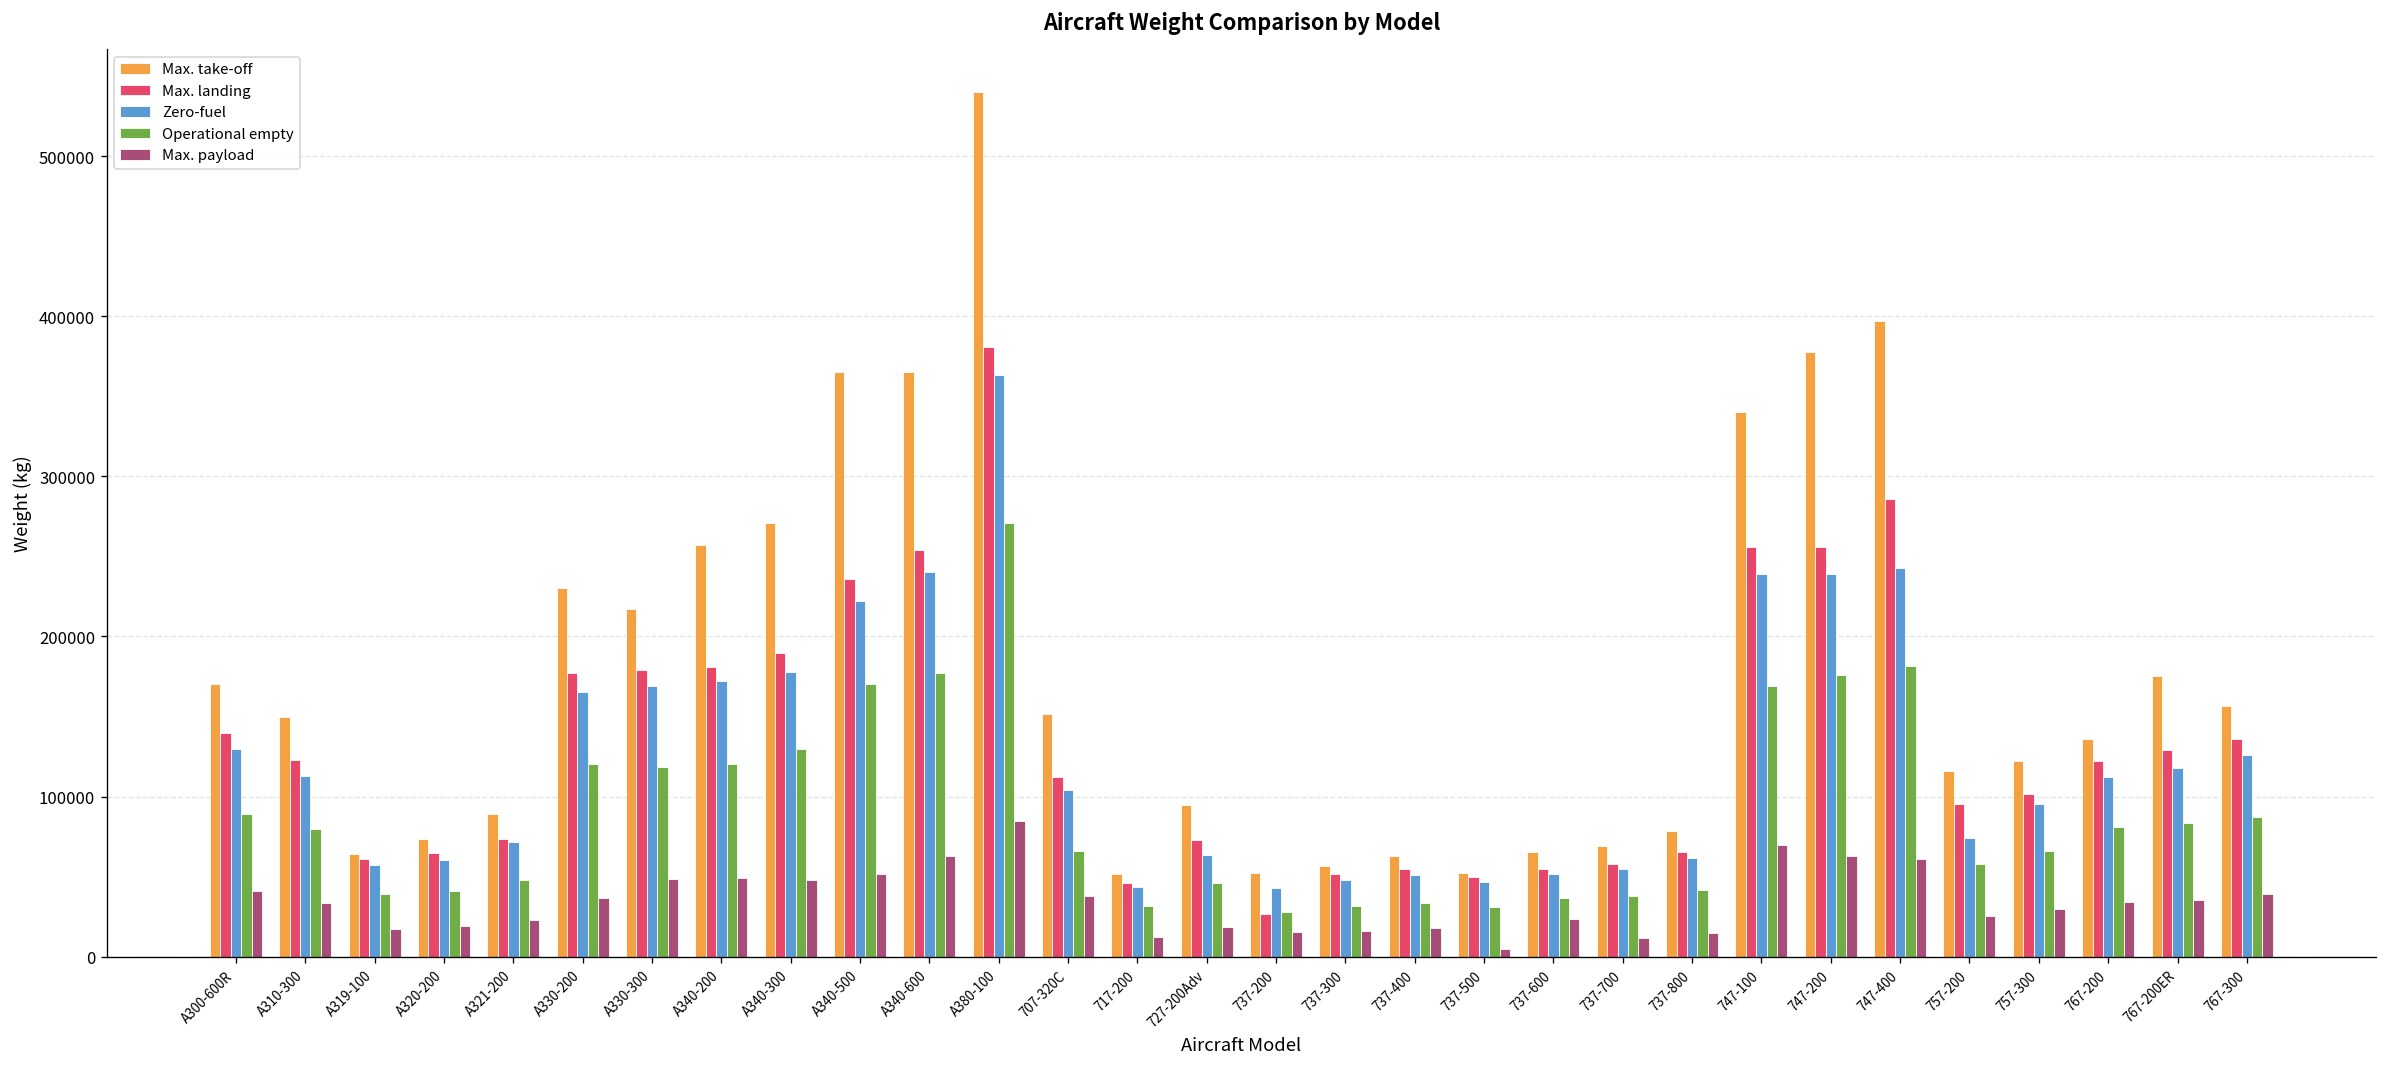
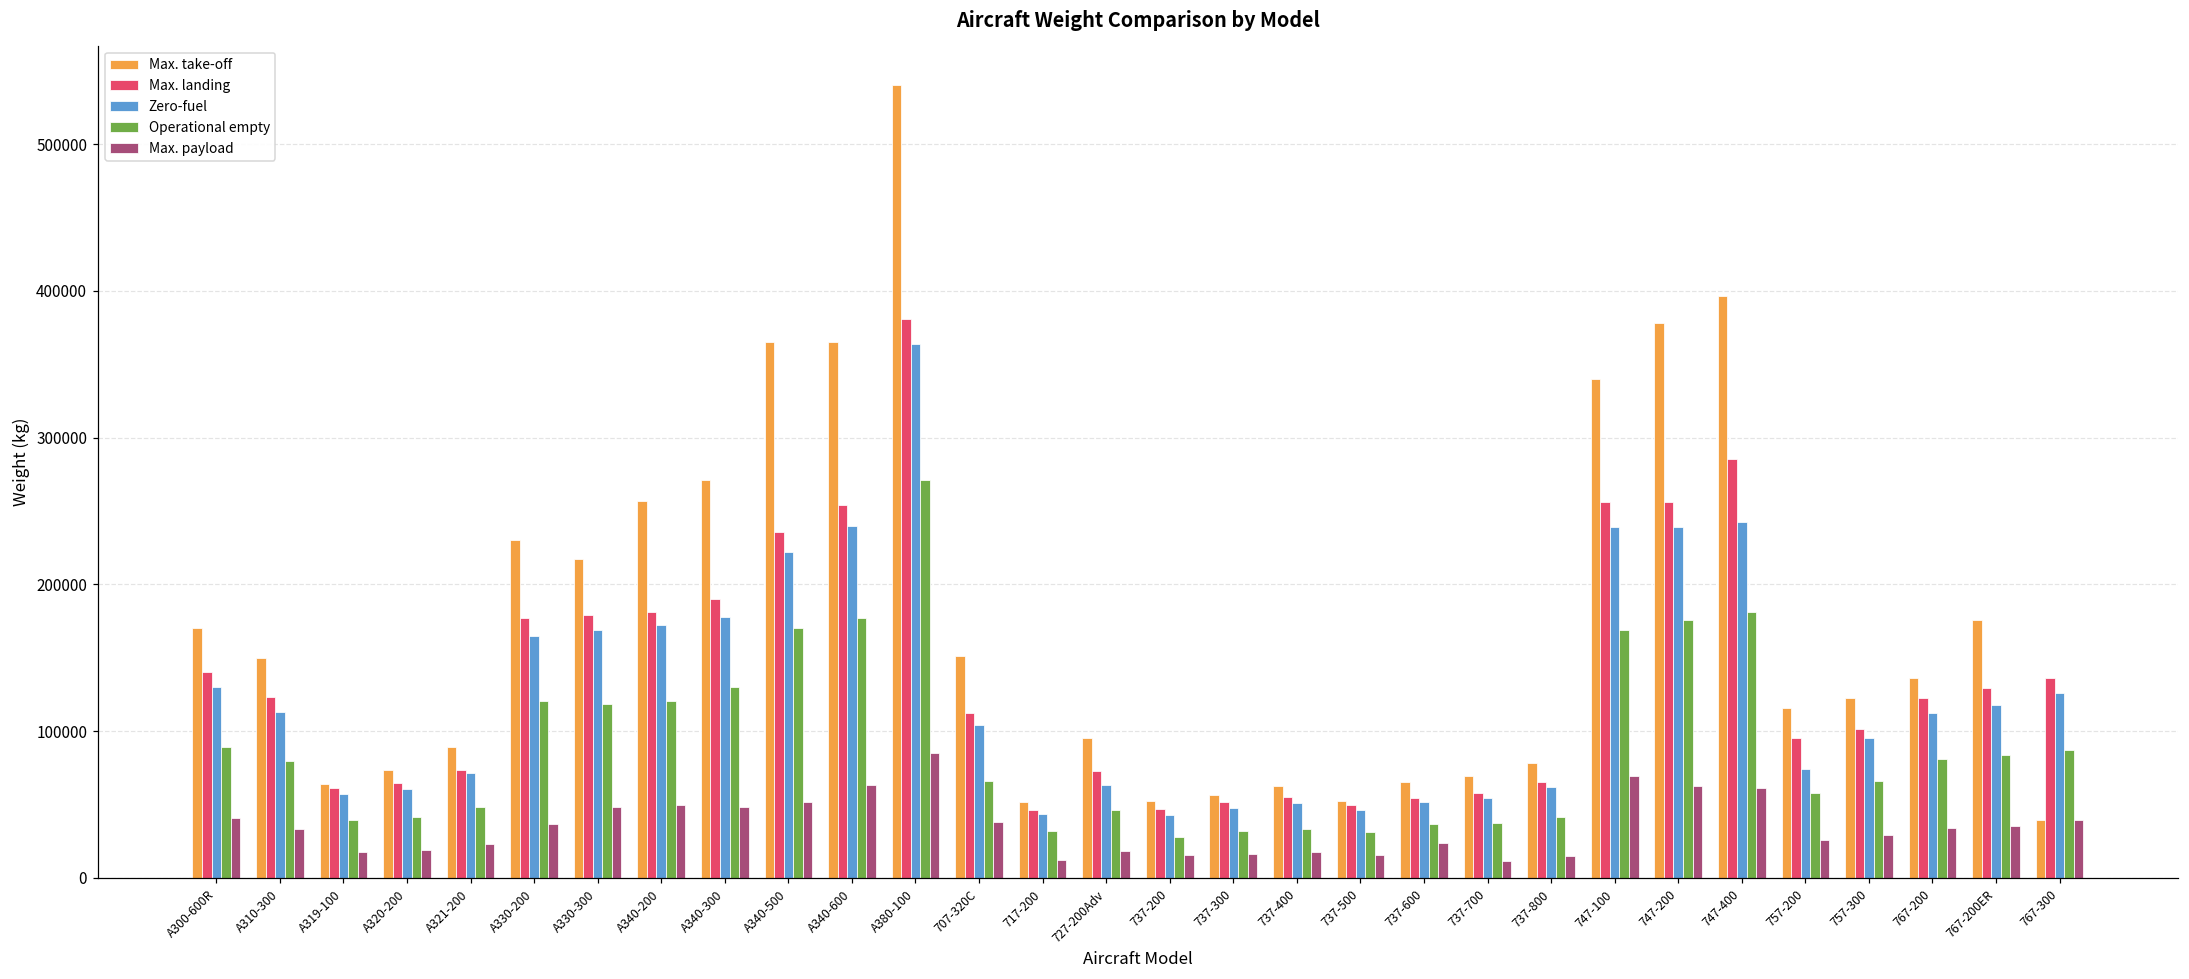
Max. landing, 737-200: 27000 -> 47000
Max. payload, 737-500: 5000 -> 16000
Max. take-off, 767-300: 156000 -> 39000
